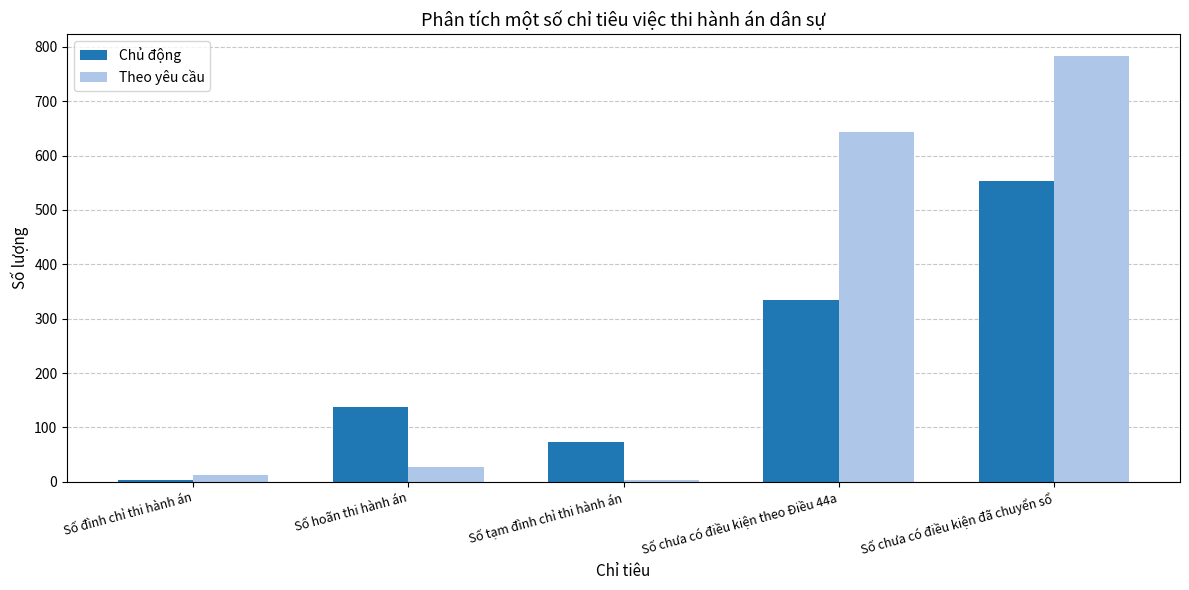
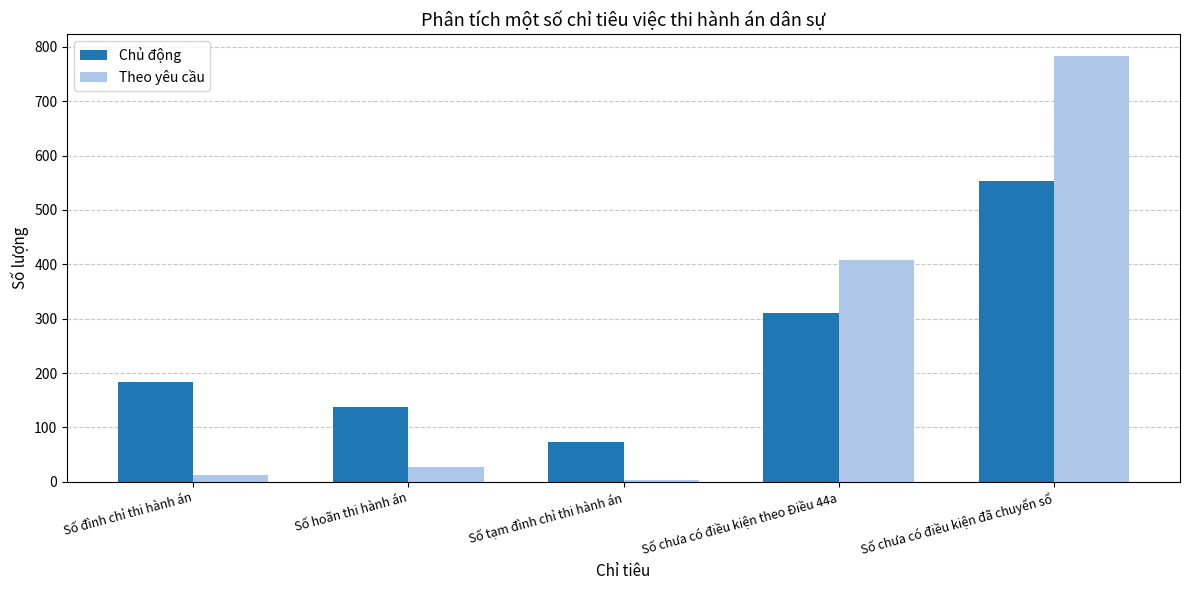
Chủ động, Số đình chỉ thi hành án: 0 -> 180
Chủ động, Số chưa có điều kiện theo Điều 44a: 330 -> 310
Theo yêu cầu, Số chưa có điều kiện theo Điều 44a: 640 -> 410
